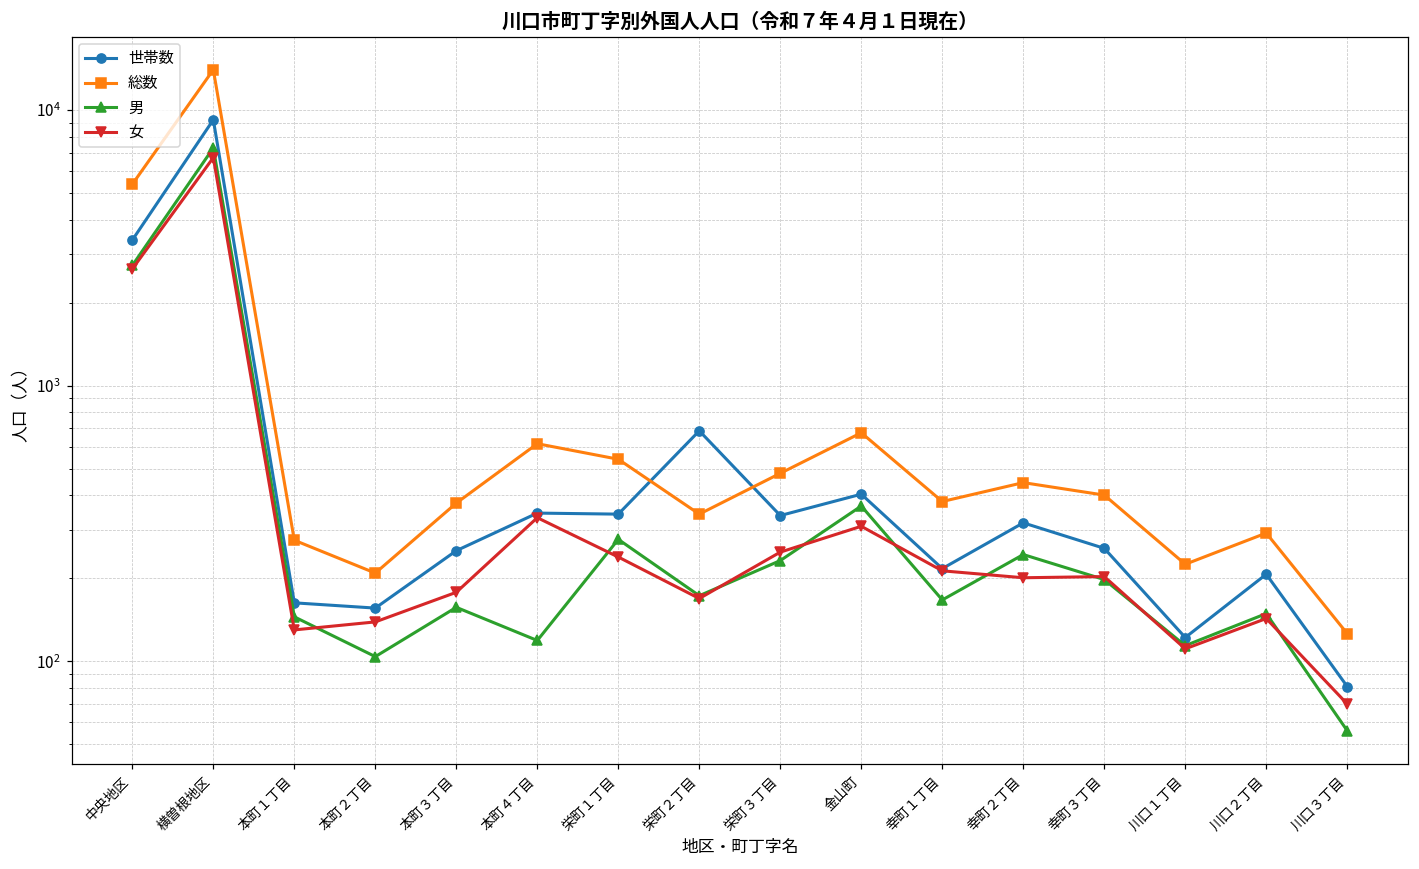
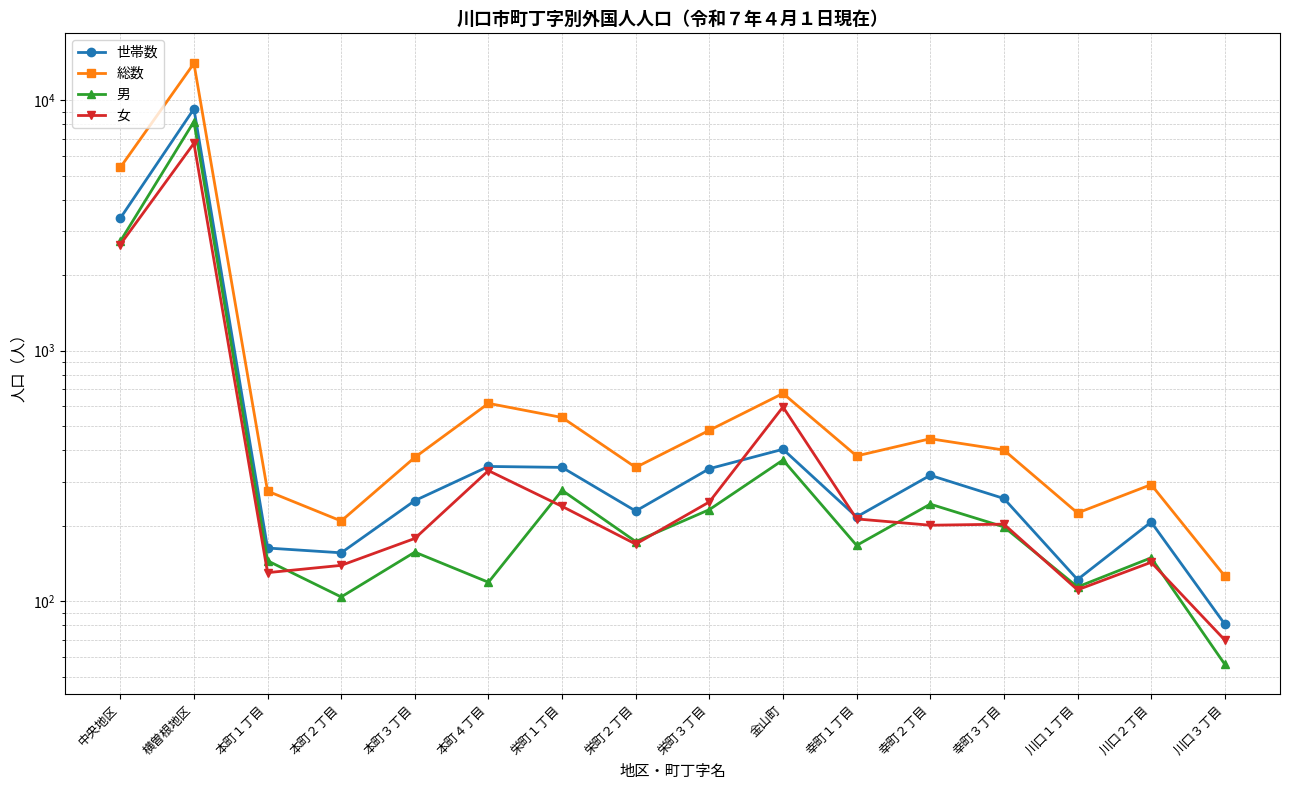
男, 横曽根地区: 7300 -> 8200
世帯数, 栄町２丁目: 690 -> 230
女, 金山町: 310 -> 600
